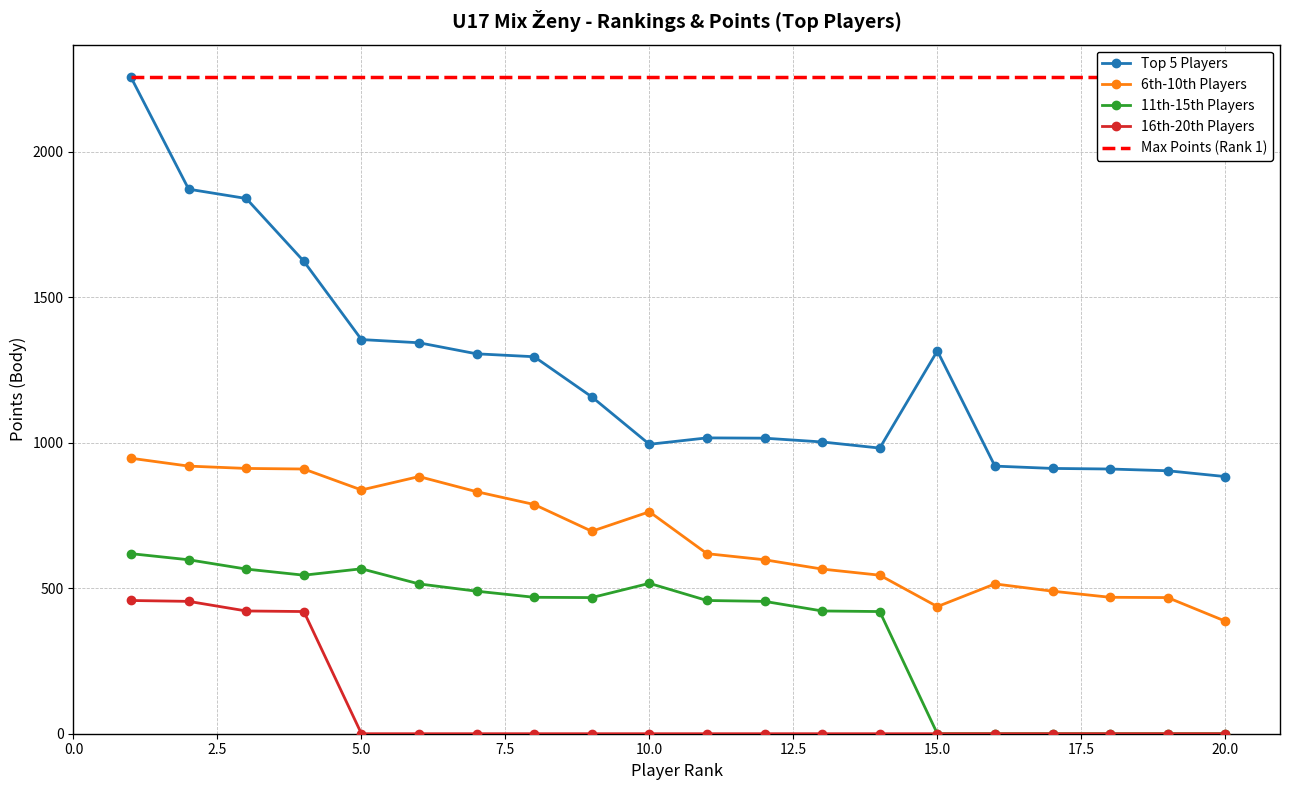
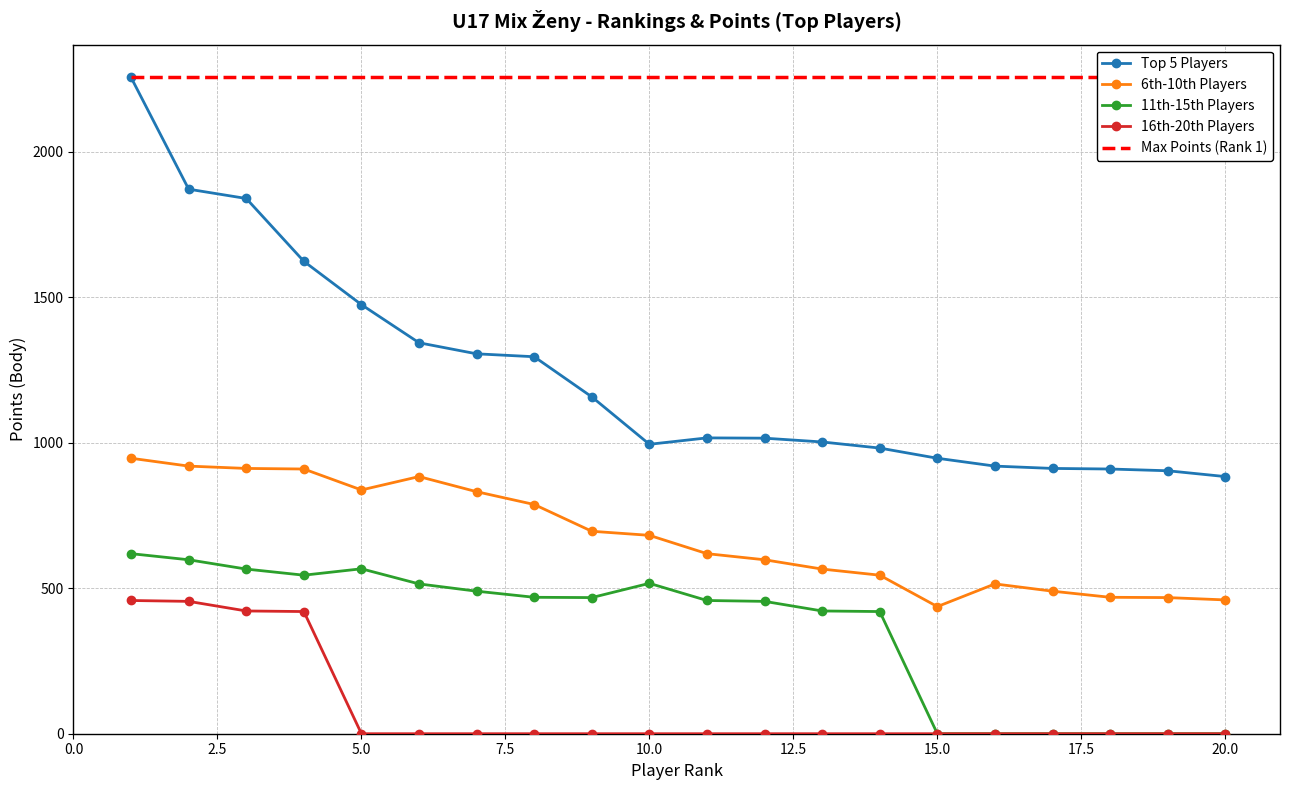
Top 5 Players, 5.0: 1360 -> 1480
6th-10th Players, 10.0: 760 -> 680
Top 5 Players, 15.0: 1320 -> 950
6th-10th Players, 20.0: 390 -> 460
